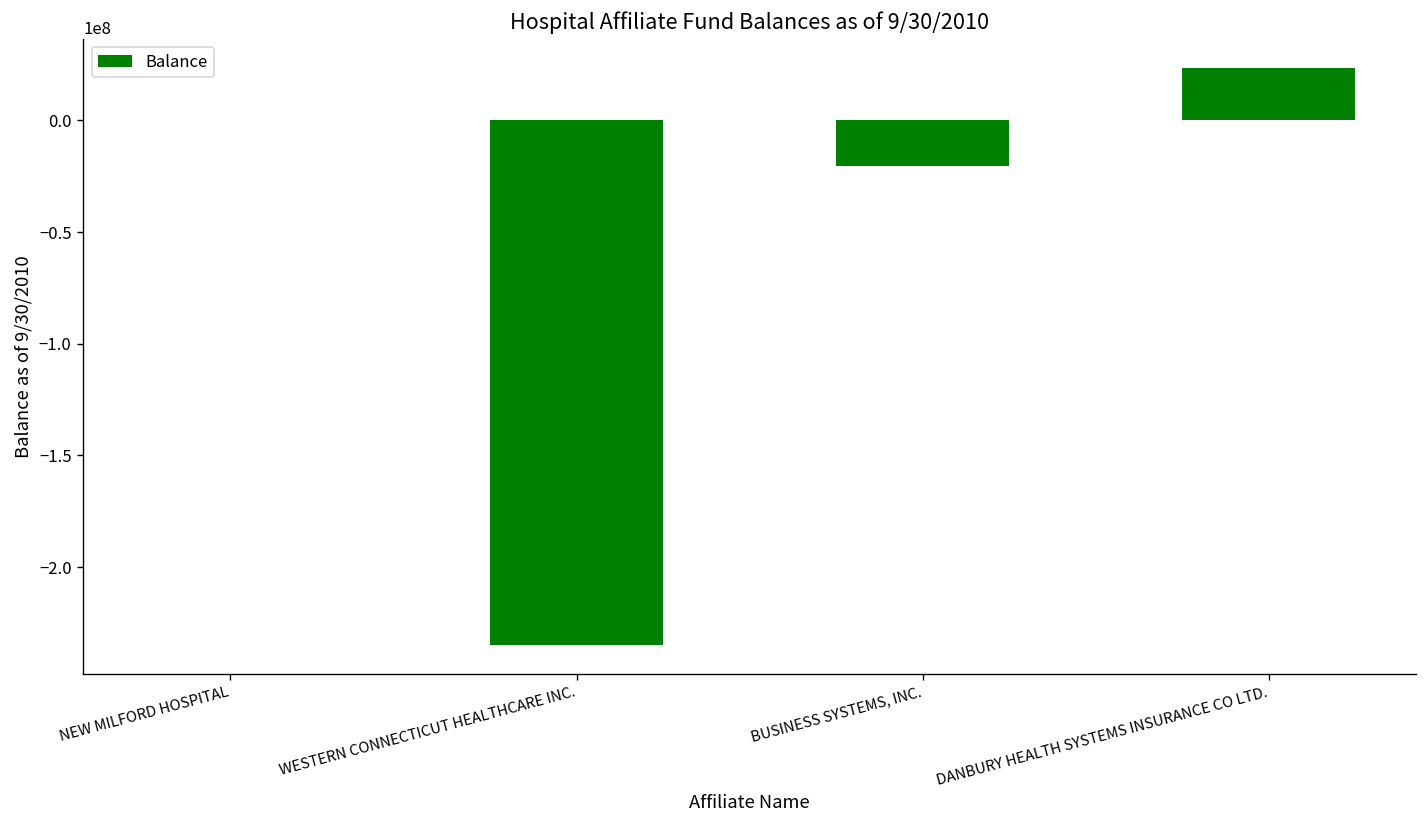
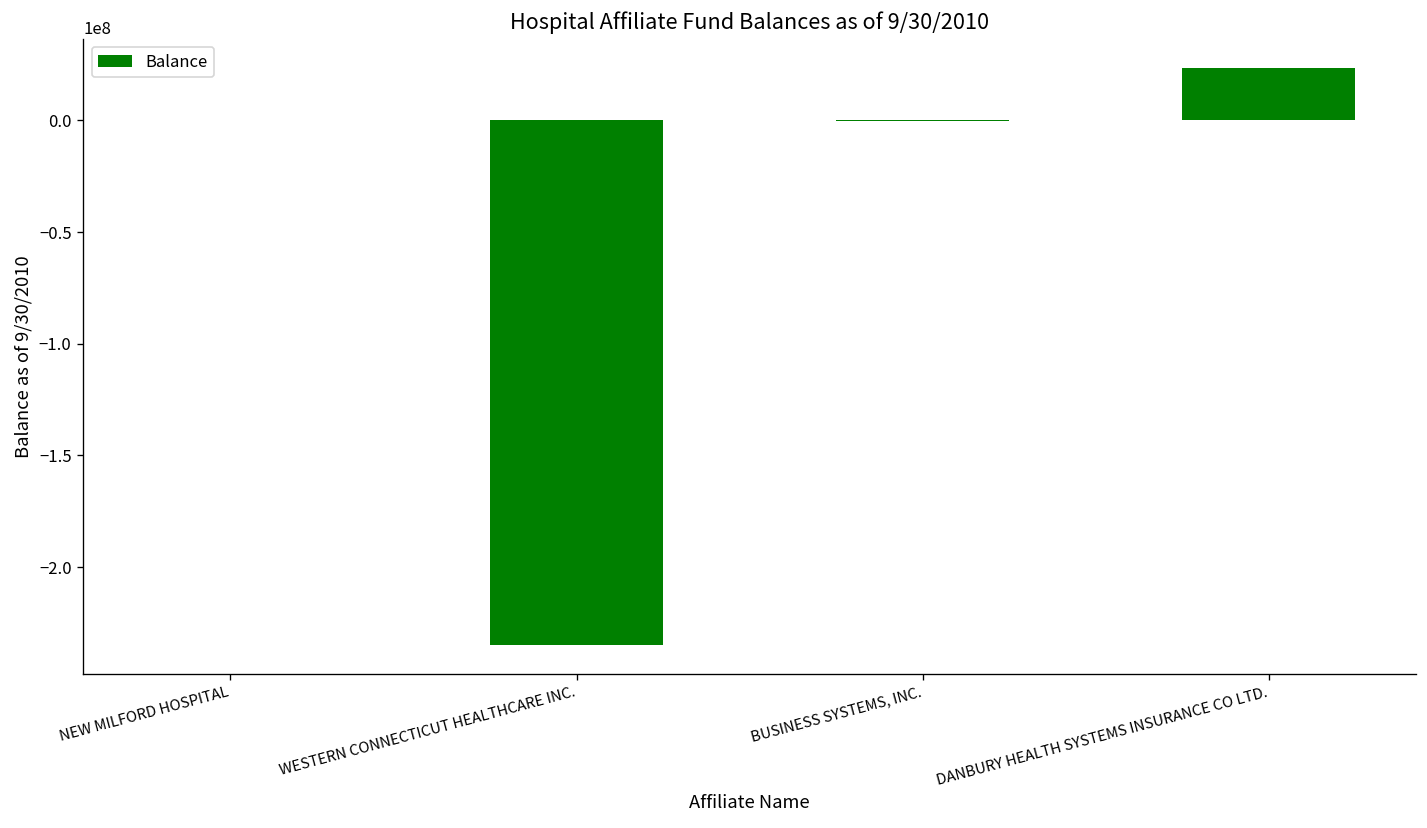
BUSINESS SYSTEMS, INC.: -20000000 -> 0
